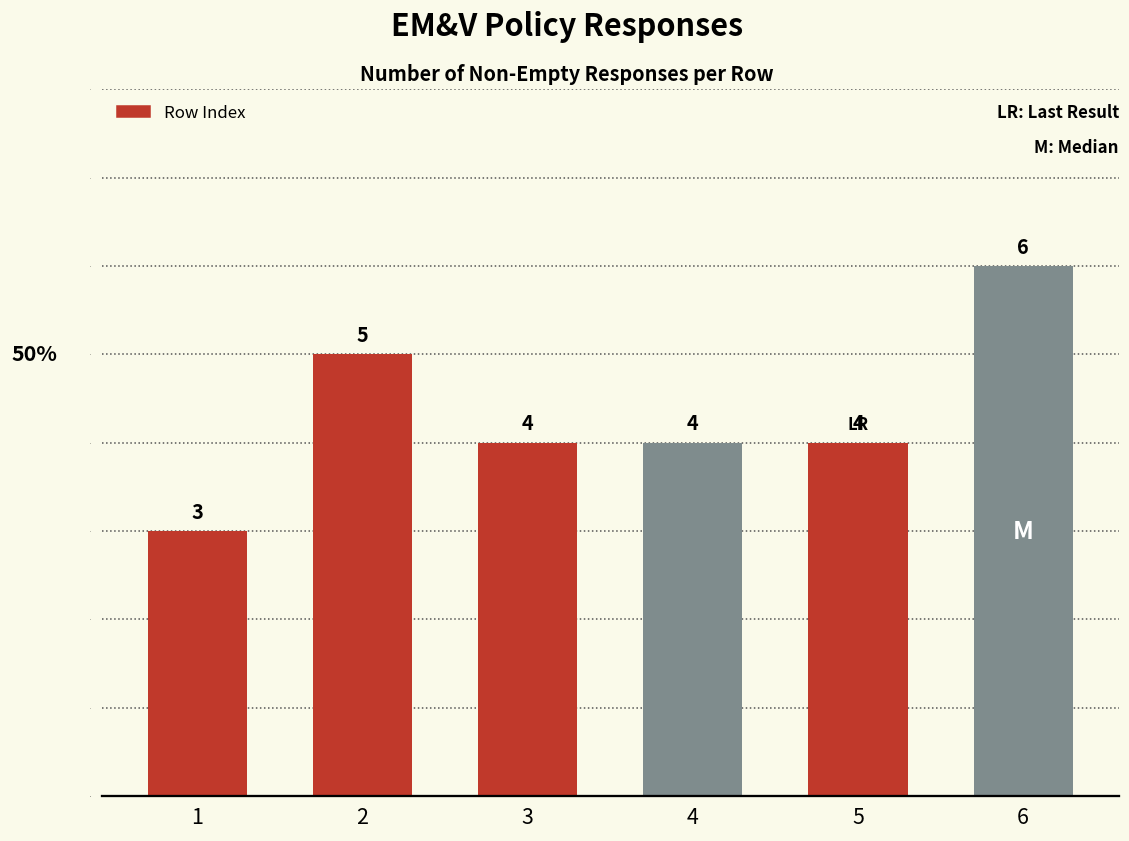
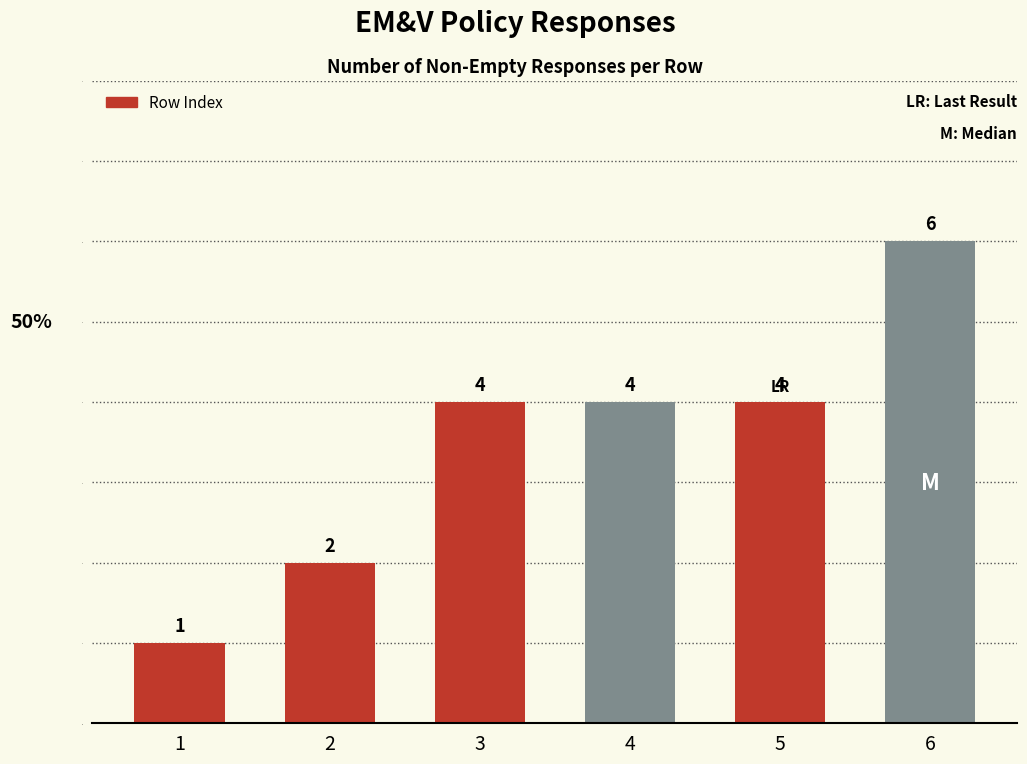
1: 3 -> 1
2: 5 -> 2
